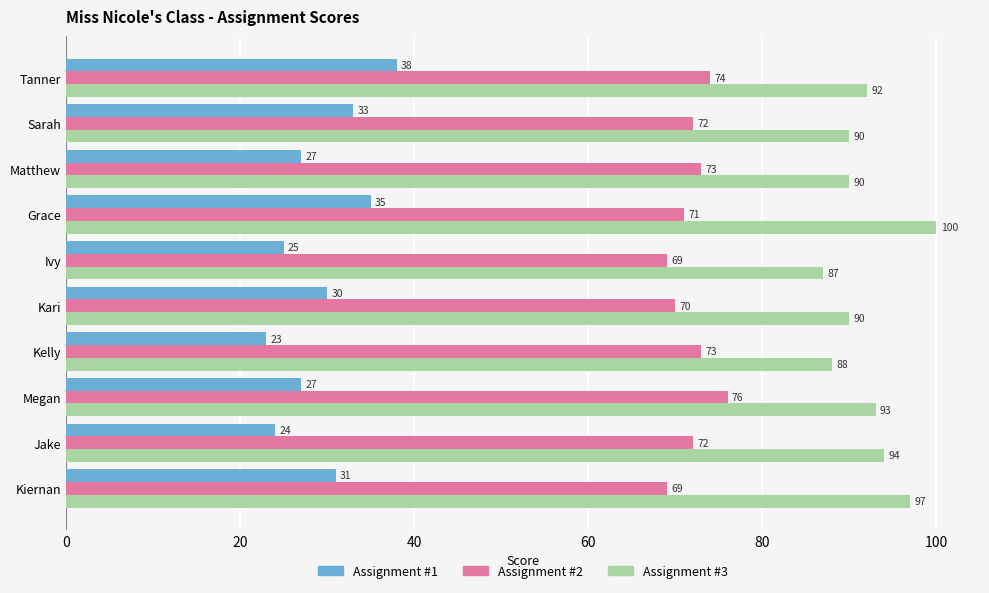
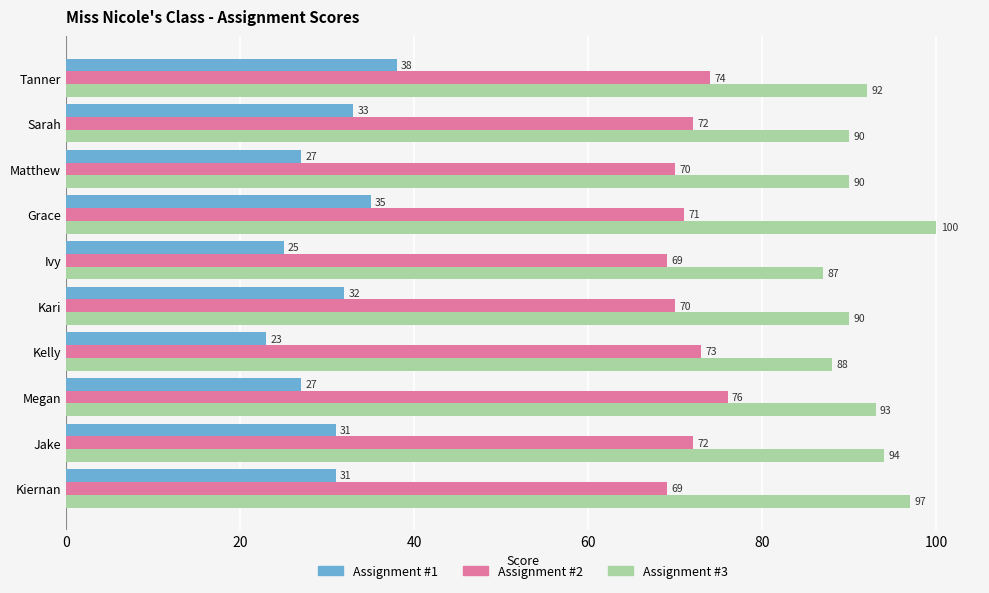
Assignment #2, Matthew: 73 -> 70
Assignment #1, Kari: 30 -> 32
Assignment #1, Jake: 24 -> 31
